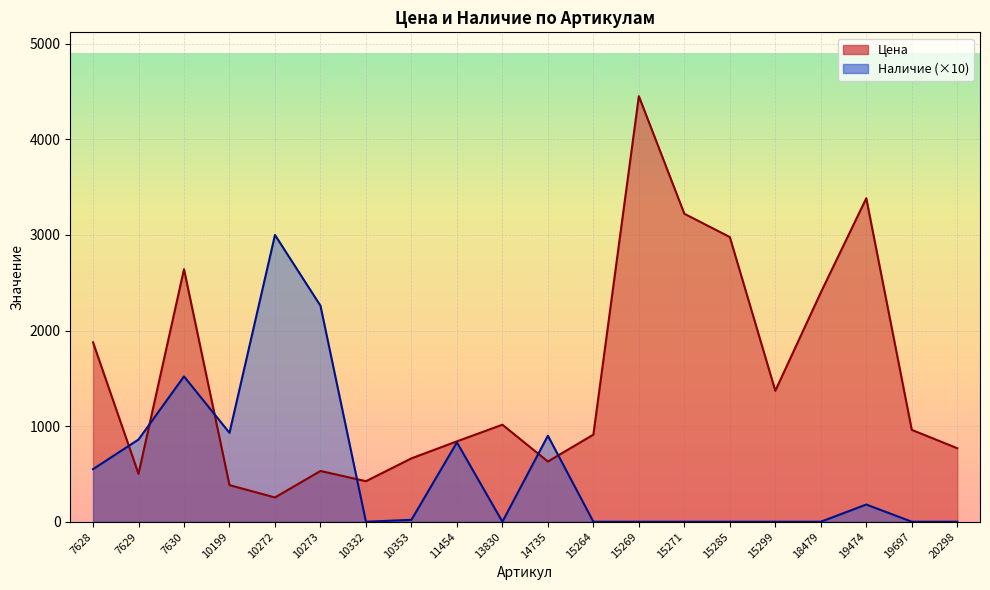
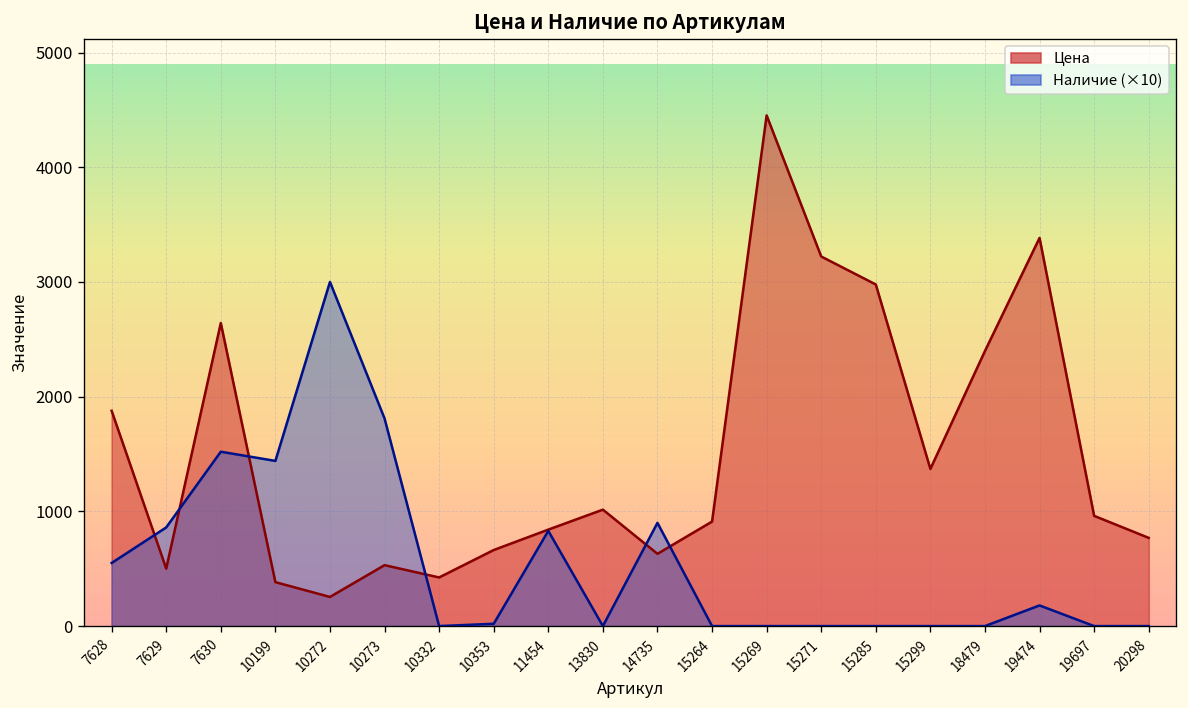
Наличие (×10), 10199: 900 -> 1400
Наличие (×10), 10273: 2300 -> 1800
